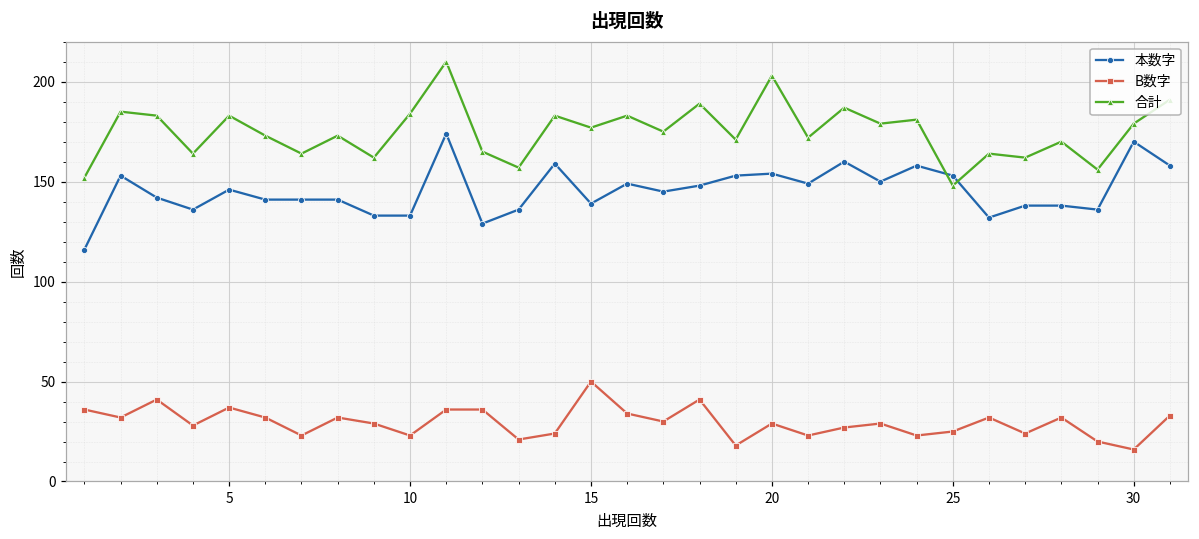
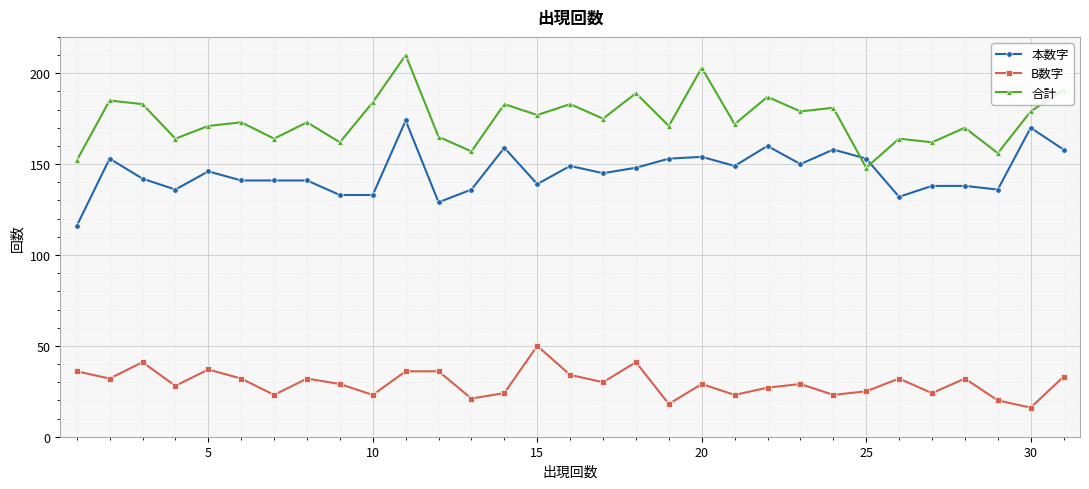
合計, 5: 183 -> 171
